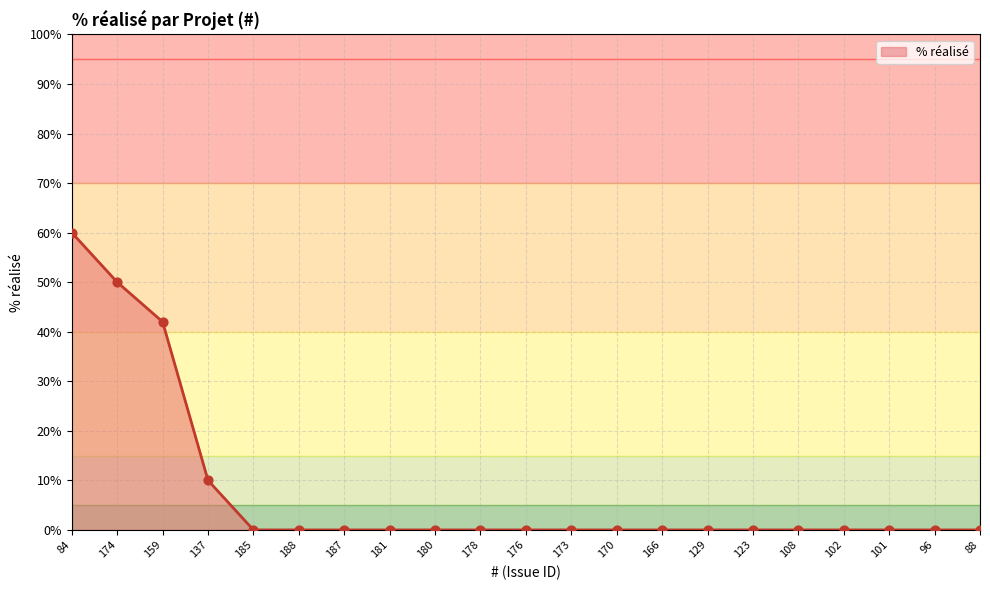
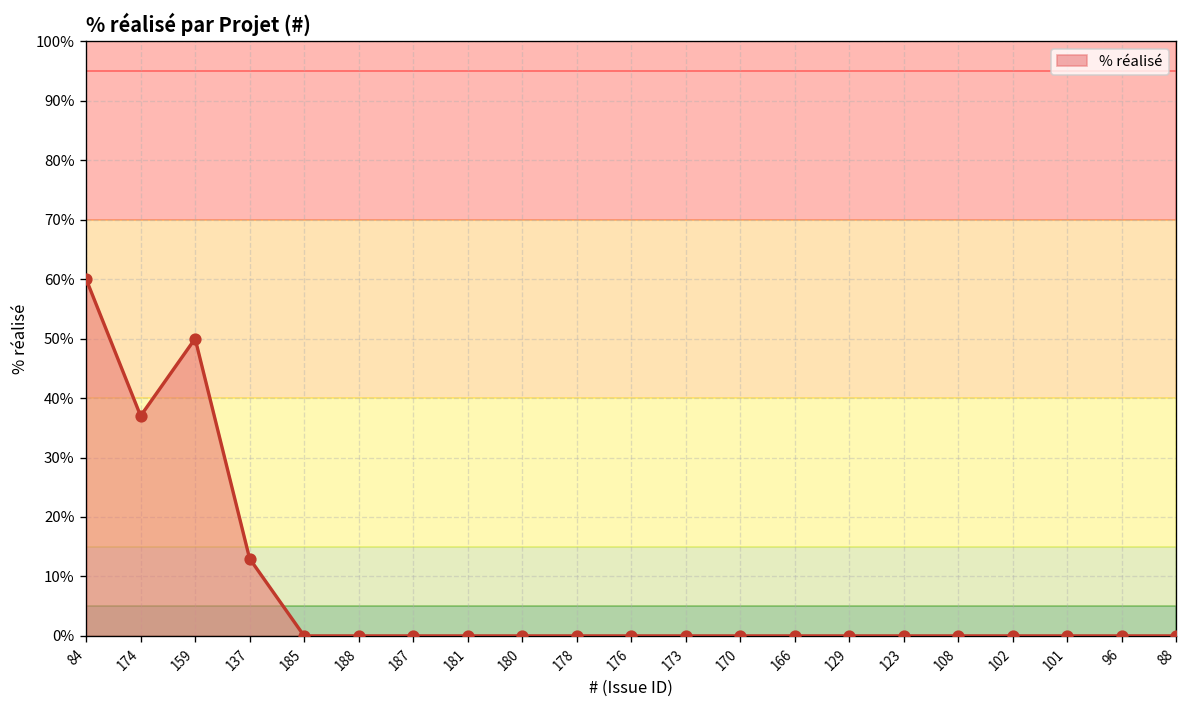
174: 50% -> 37%
159: 42% -> 50%
137: 10% -> 13%
